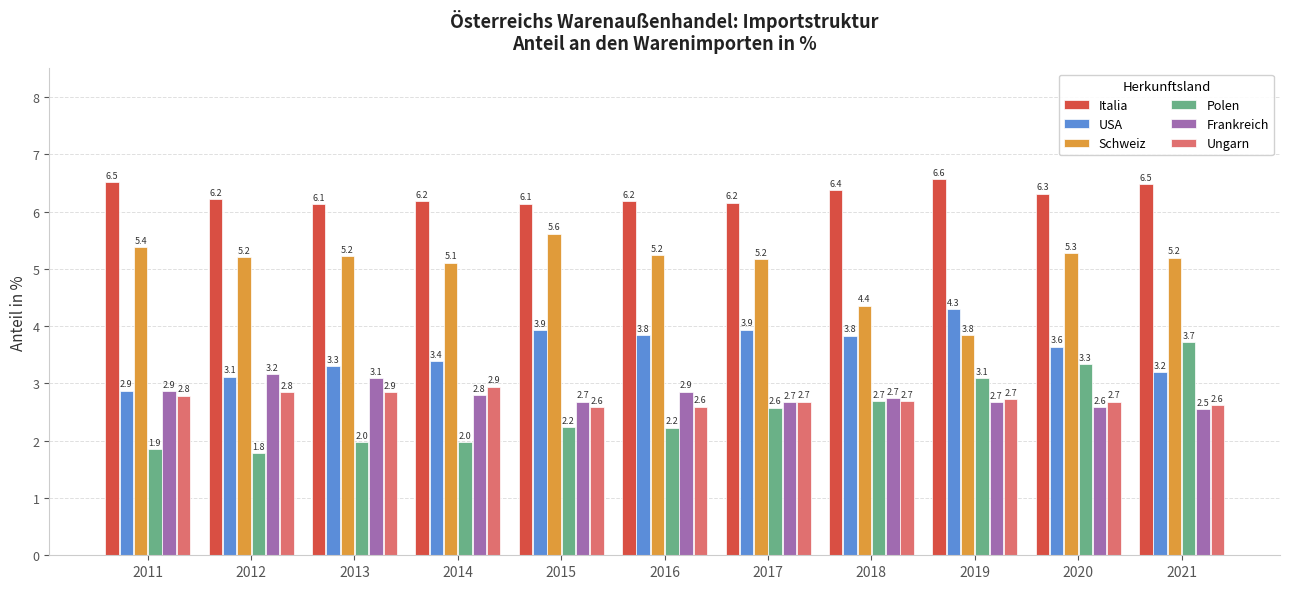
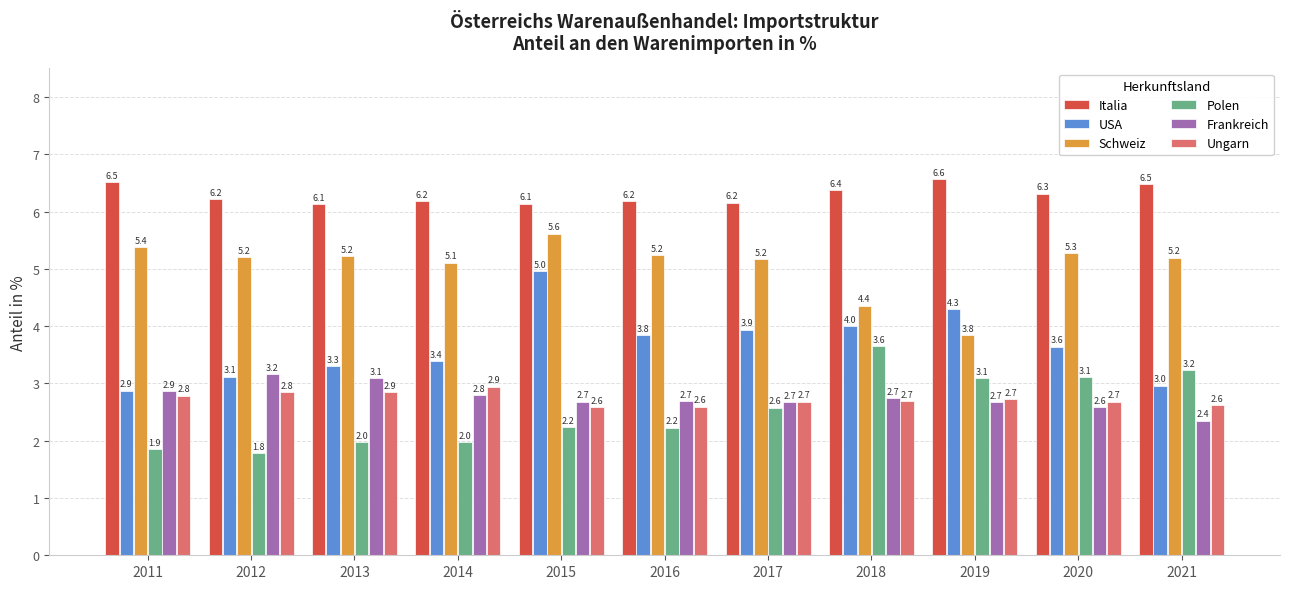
USA, 2015: 3.9 -> 5.0
Frankreich, 2016: 2.9 -> 2.7
USA, 2018: 3.8 -> 4.0
Polen, 2018: 2.7 -> 3.6
Polen, 2020: 3.3 -> 3.1
USA, 2021: 3.2 -> 3.0
Polen, 2021: 3.7 -> 3.2
Frankreich, 2021: 2.5 -> 2.4
